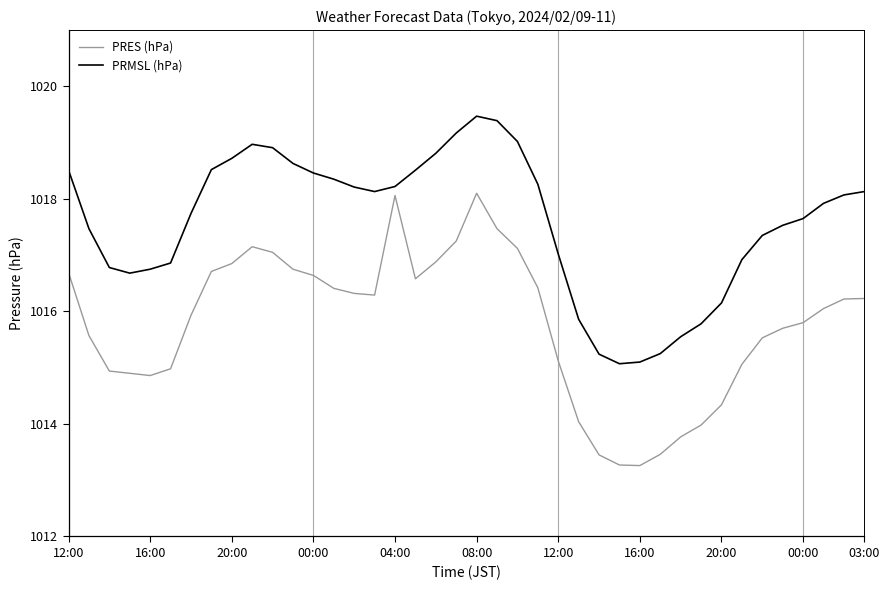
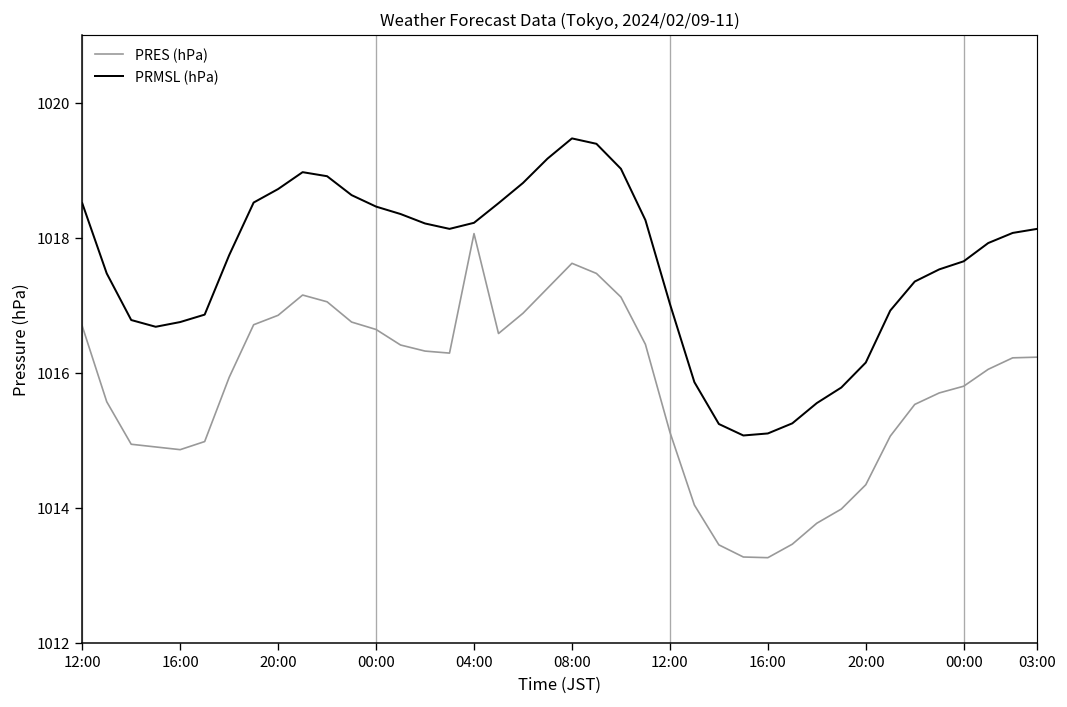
PRES (hPa), 08:00: 1018.1 -> 1017.6
